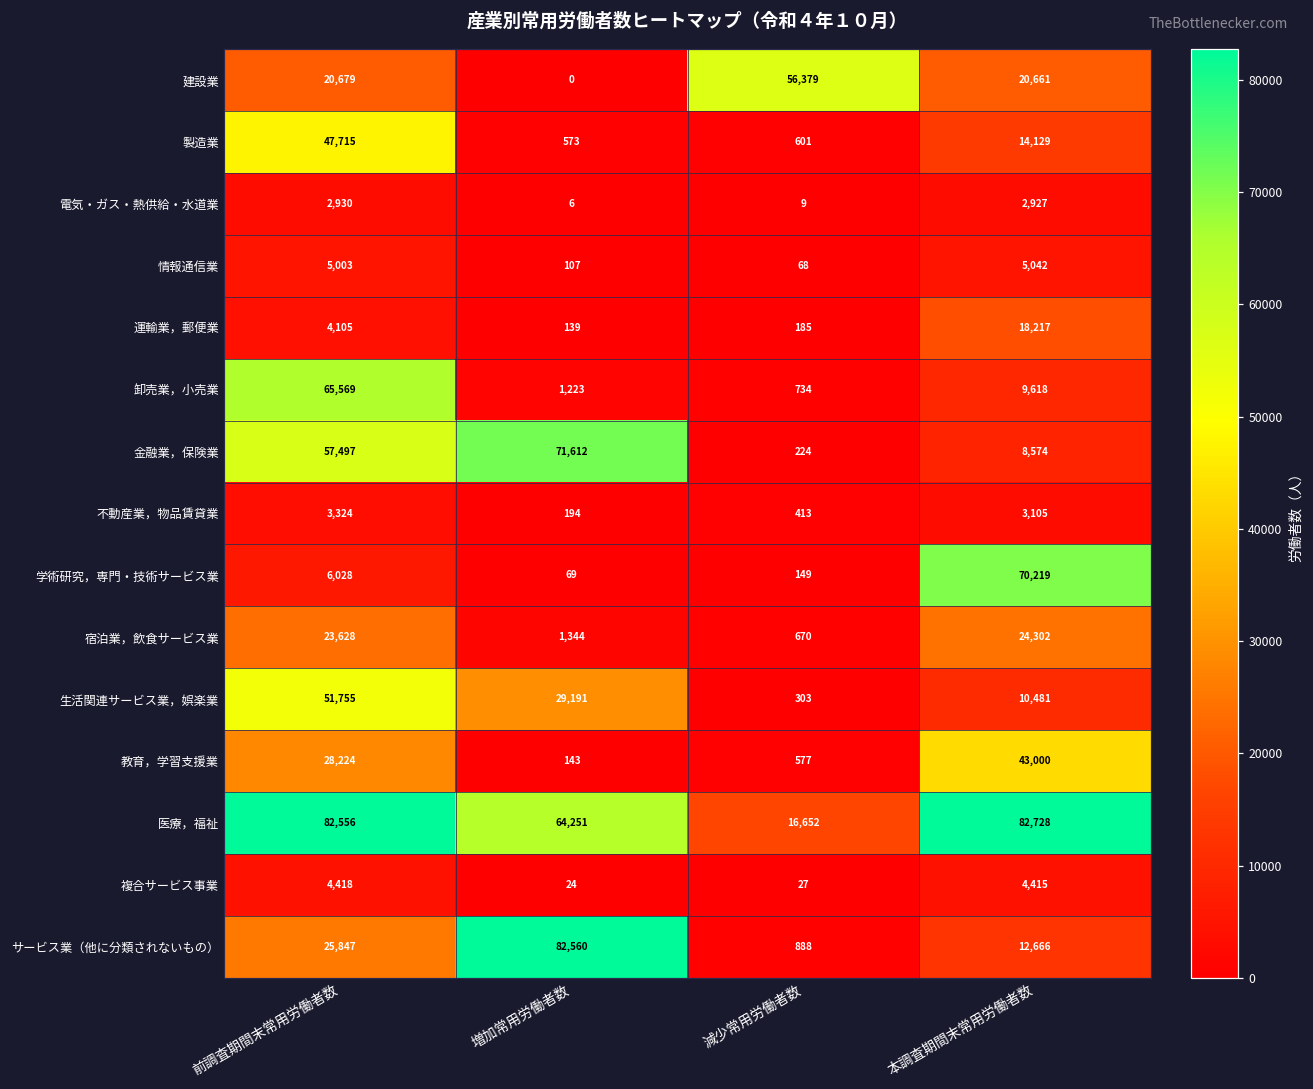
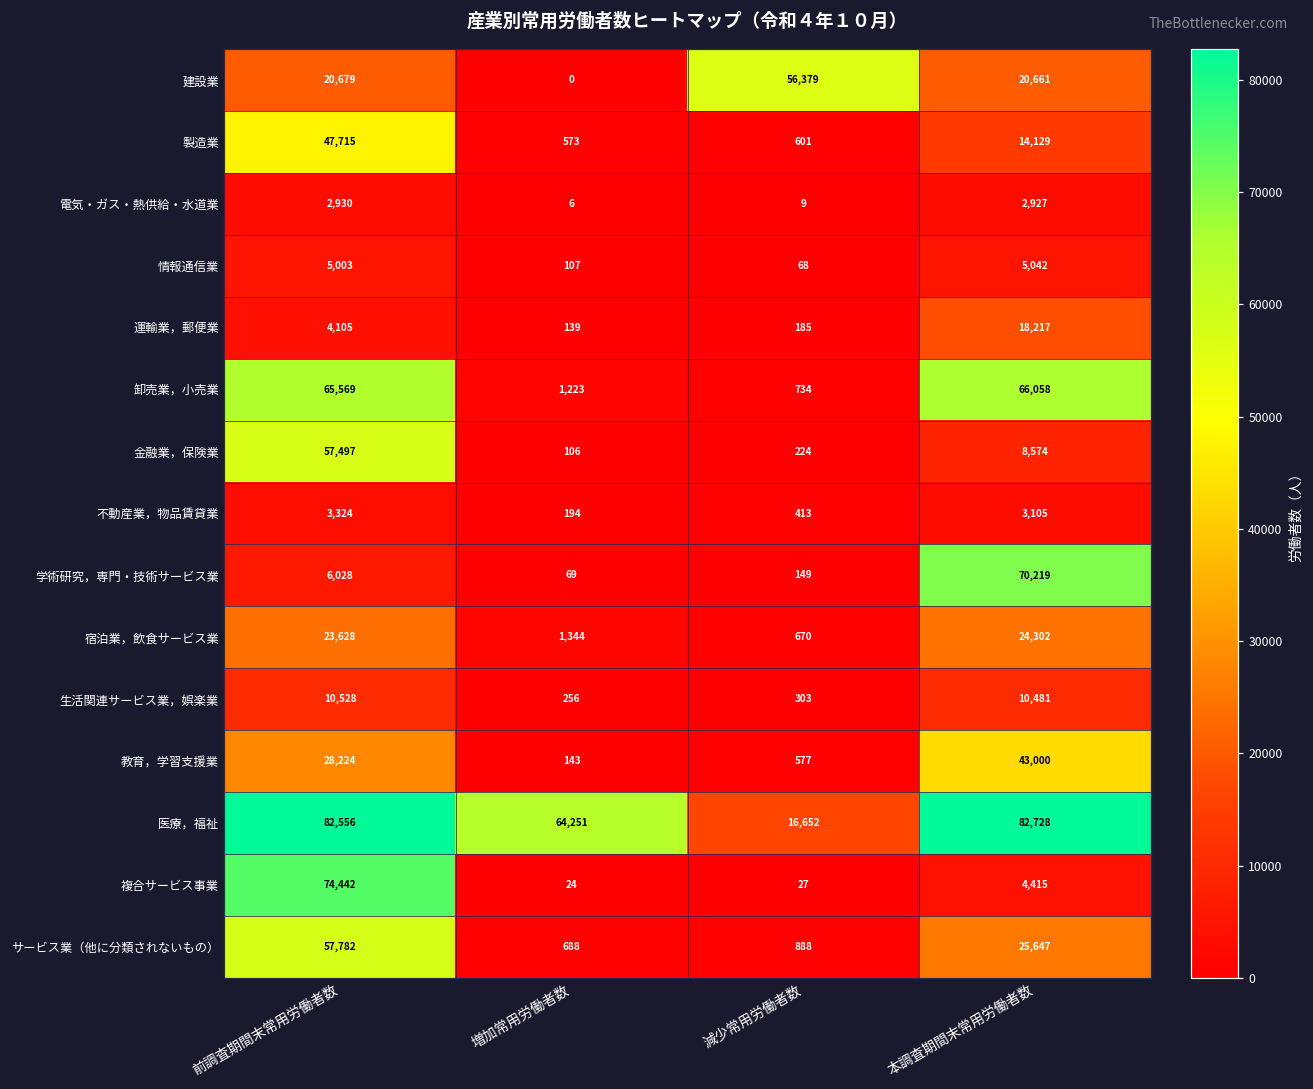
卸売業，小売業, 本調査期間末常用労働者数: 9,618 -> 66,058
金融業，保険業, 増加常用労働者数: 71,612 -> 106
生活関連サービス業，娯楽業, 前調査期間末常用労働者数: 51,755 -> 10,528
生活関連サービス業，娯楽業, 増加常用労働者数: 29,191 -> 256
複合サービス事業, 前調査期間末常用労働者数: 4,418 -> 74,442
サービス業（他に分類されないもの）, 前調査期間末常用労働者数: 25,847 -> 57,782
サービス業（他に分類されないもの）, 増加常用労働者数: 82,560 -> 688
サービス業（他に分類されないもの）, 本調査期間末常用労働者数: 12,666 -> 25,647
